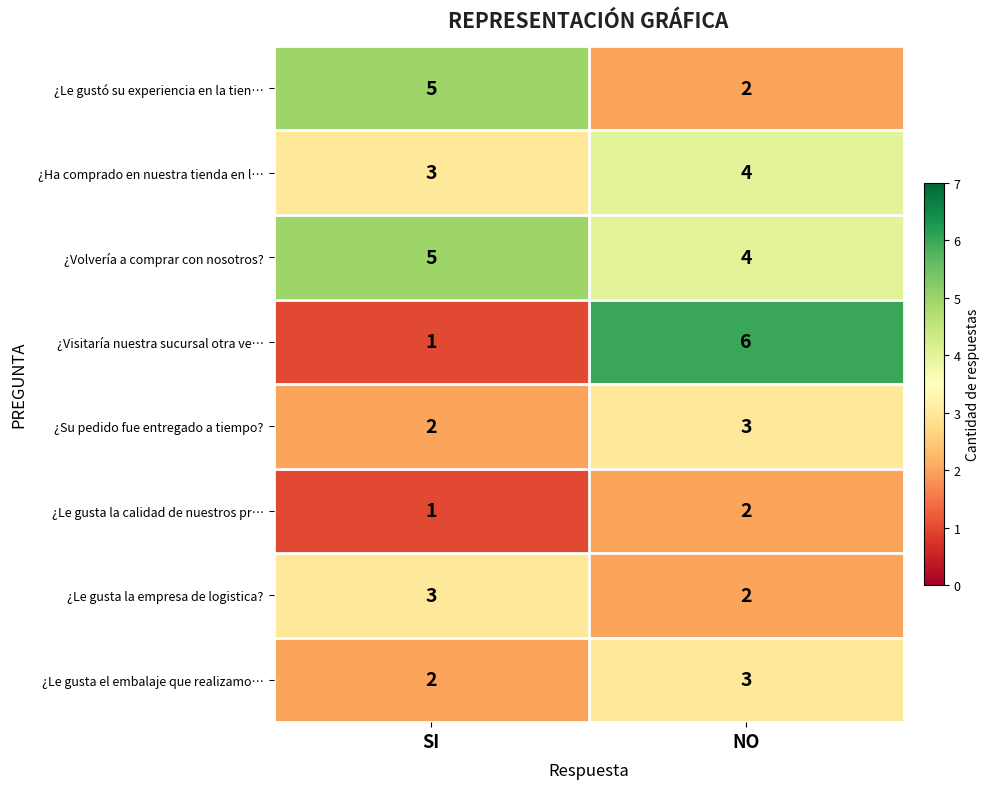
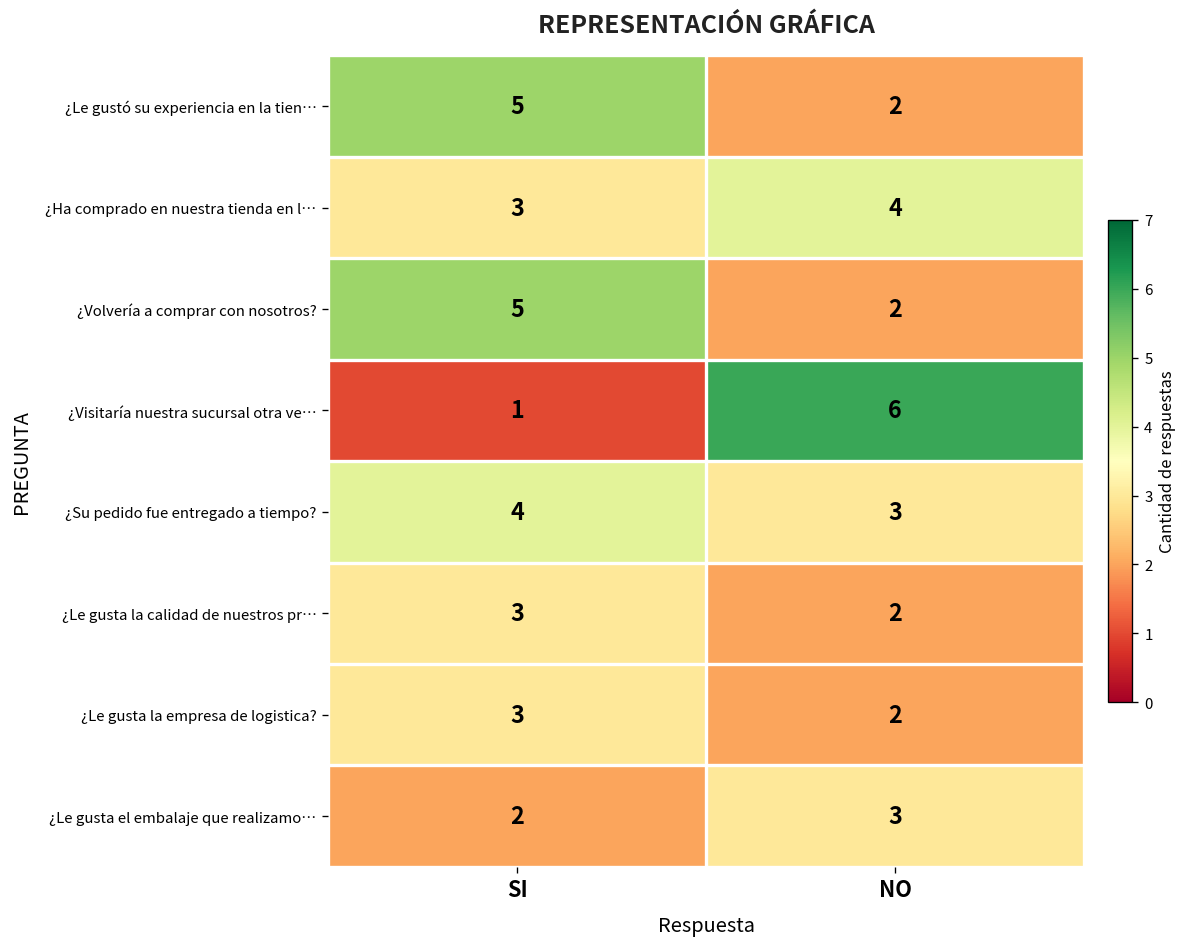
¿Volvería a comprar con nosotros?, NO: 4 -> 2
¿Su pedido fue entregado a tiempo?, SI: 2 -> 4
¿Le gusta la calidad de nuestros pr…, SI: 1 -> 3
